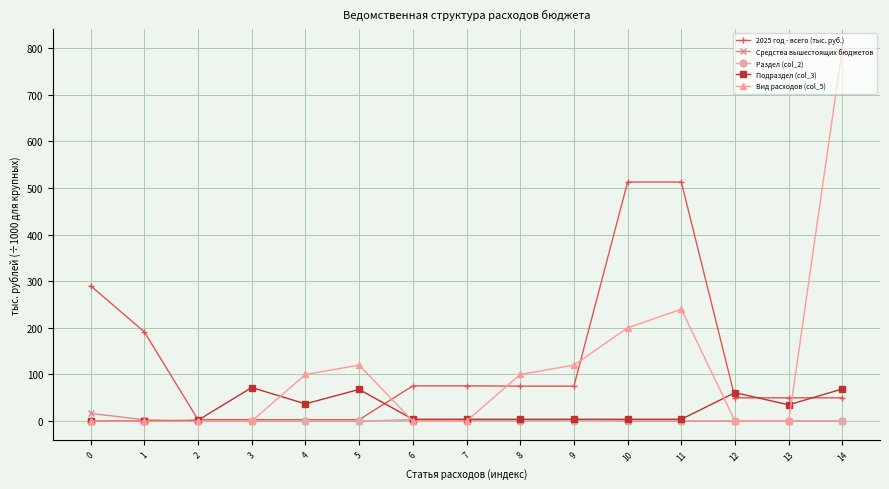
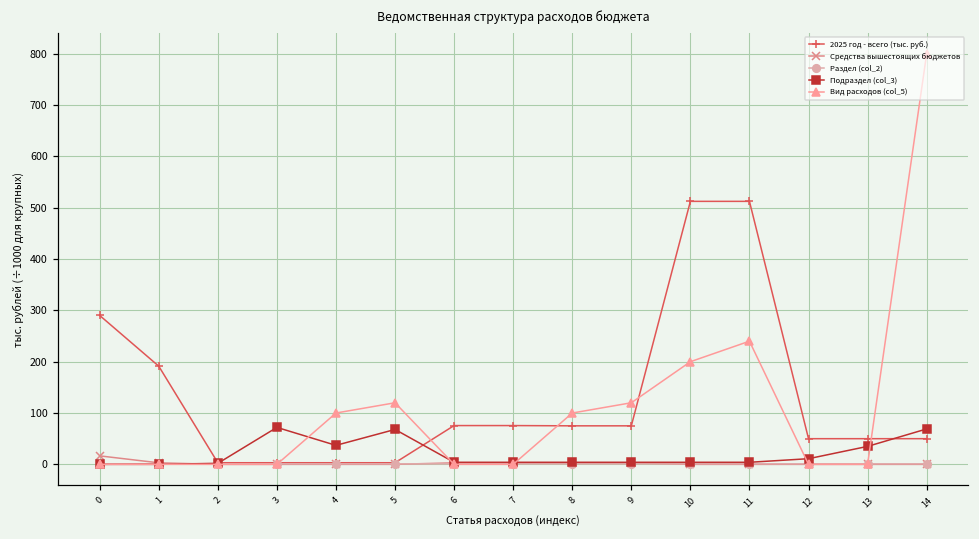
Подраздел (col_3), 12: 60 -> 10
